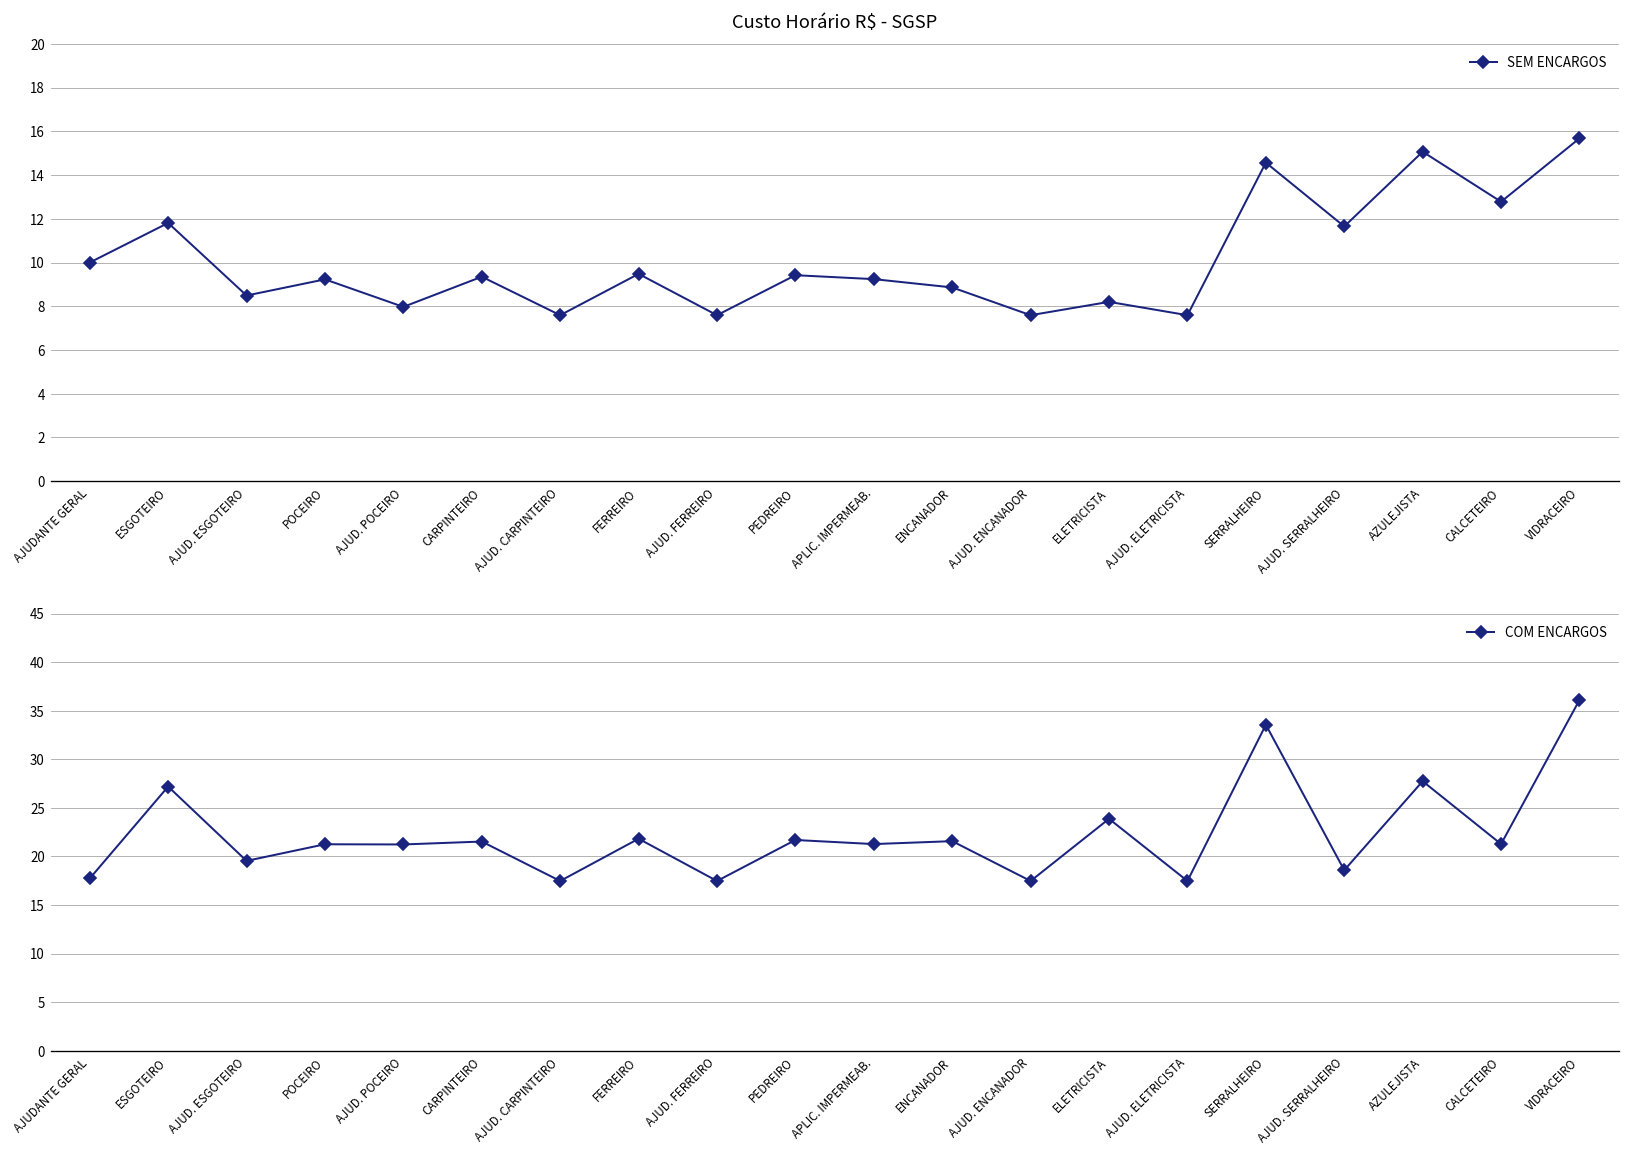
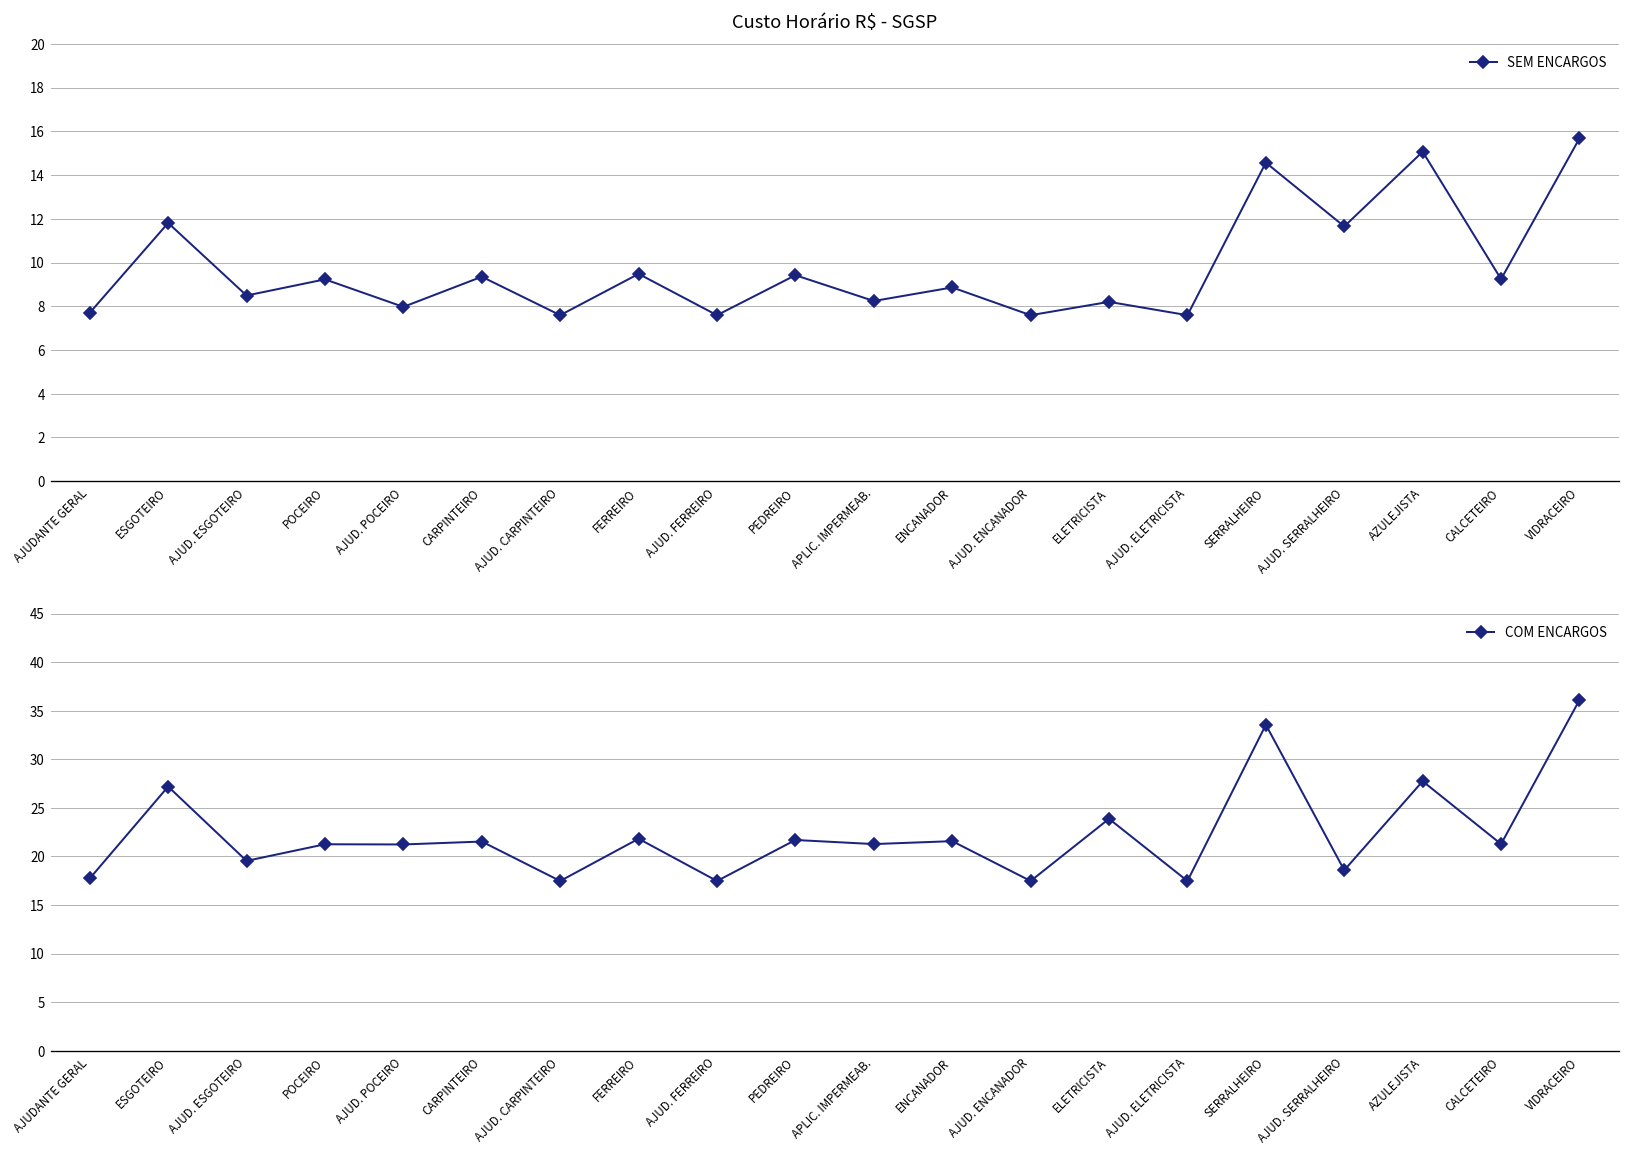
Custo Horário R$ - SGSP, AJUDANTE GERAL: 10.0 -> 7.7
Custo Horário R$ - SGSP, APLIC. IMPERMEAB.: 9.2 -> 8.2
Custo Horário R$ - SGSP, CALCETEIRO: 12.8 -> 9.2
